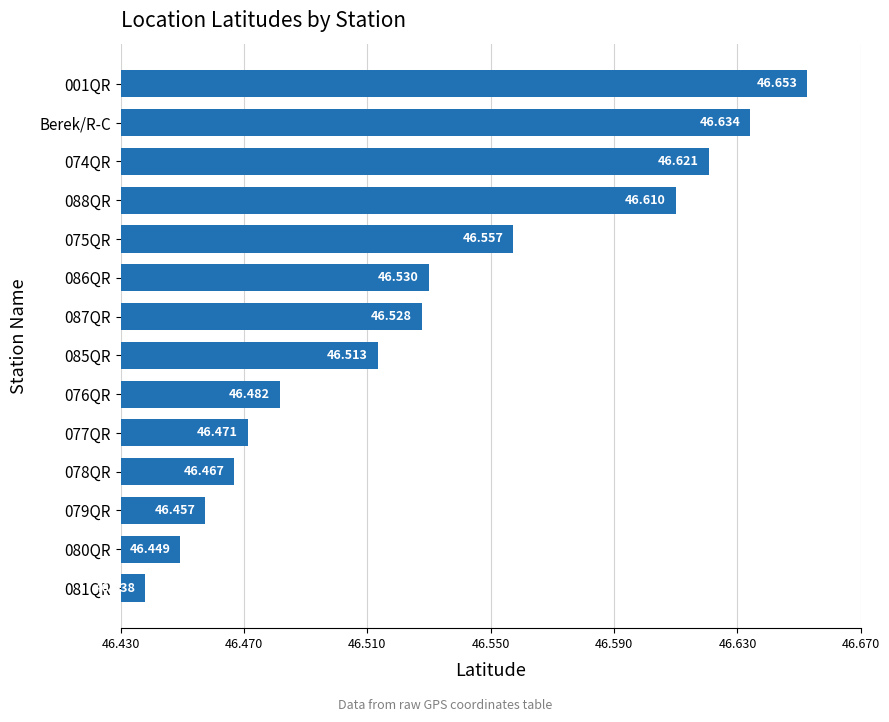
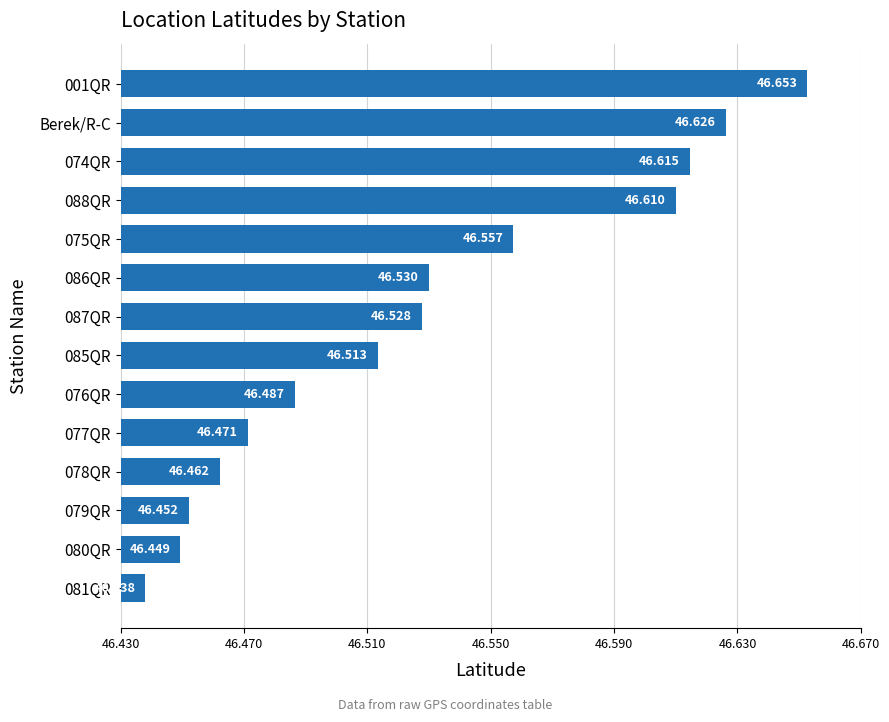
Berek/R-C: 46.634 -> 46.626
074QR: 46.621 -> 46.615
076QR: 46.482 -> 46.487
078QR: 46.467 -> 46.462
079QR: 46.457 -> 46.452
